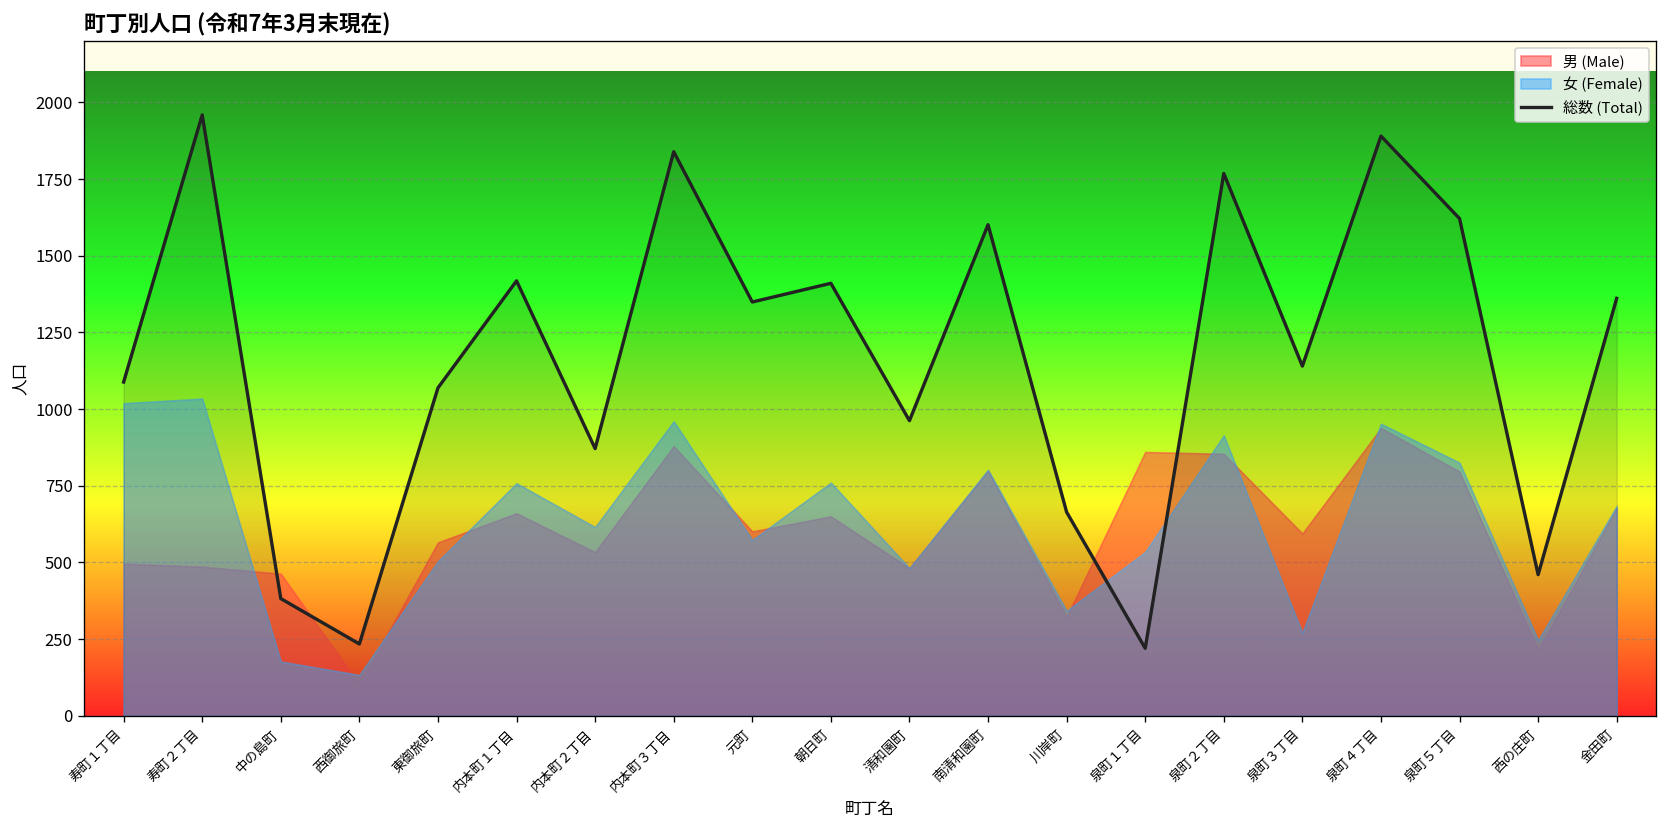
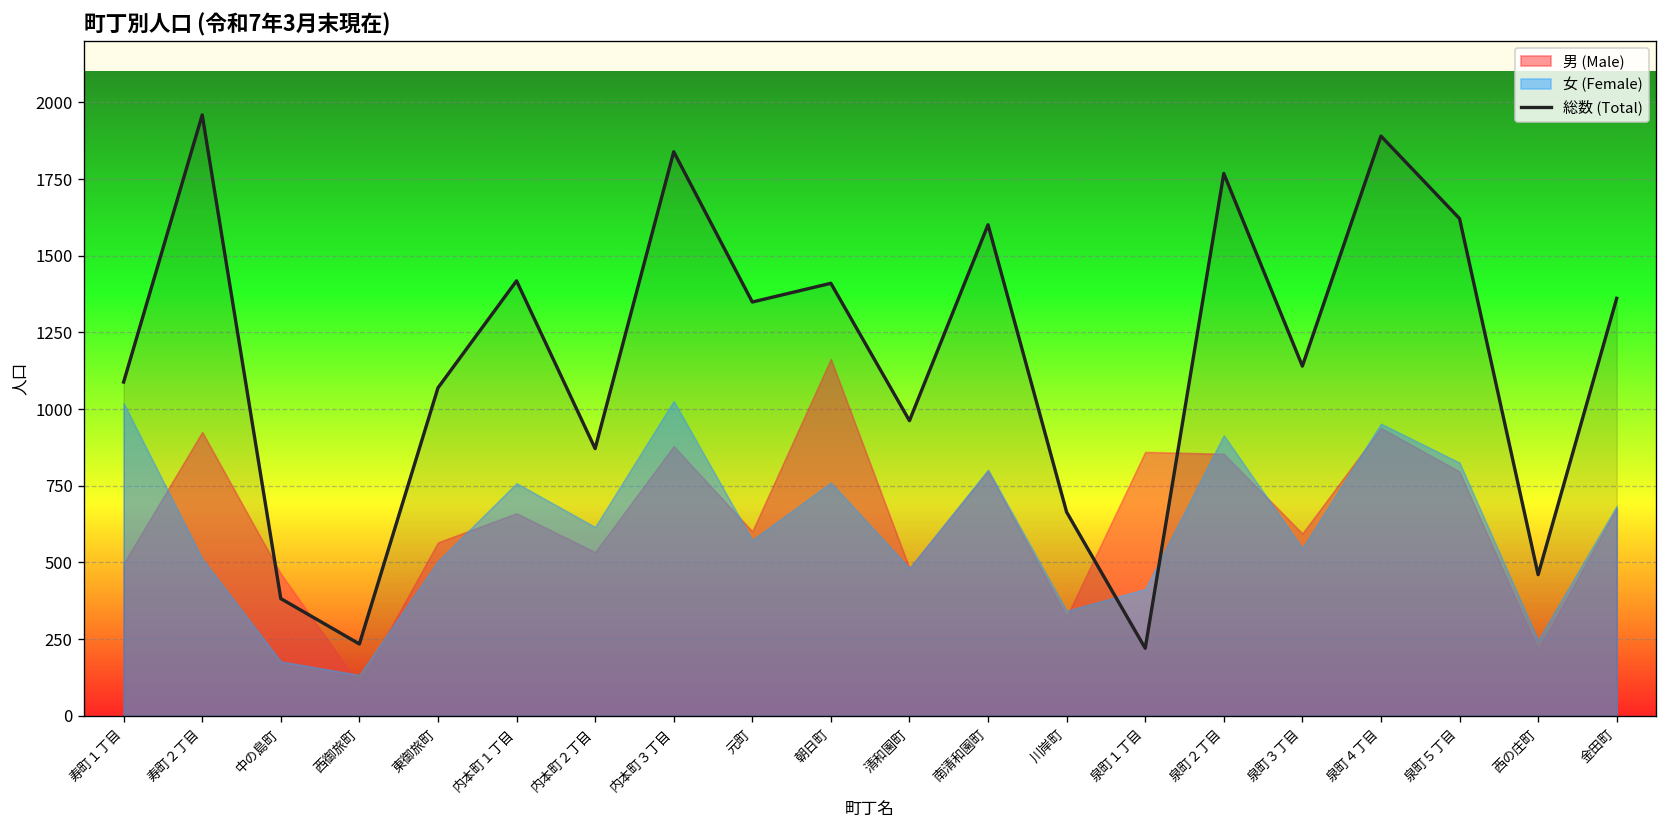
男 (Male), 寿町２丁目: 490 -> 930
女 (Female), 寿町２丁目: 1030 -> 510
女 (Female), 内本町３丁目: 960 -> 1030
男 (Male), 朝日町: 650 -> 1160
女 (Female), 泉町１丁目: 530 -> 410
女 (Female), 泉町３丁目: 270 -> 550
